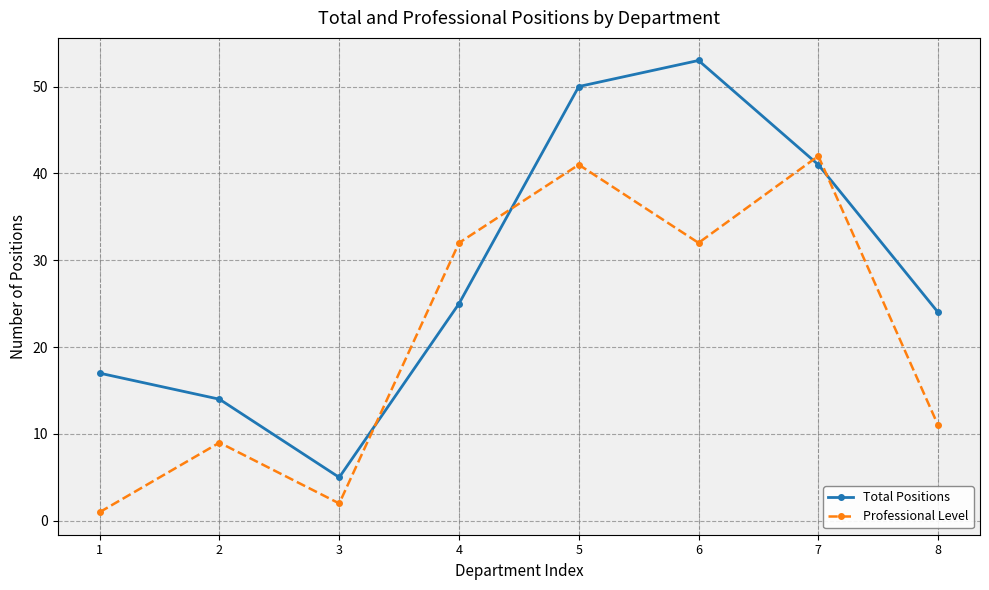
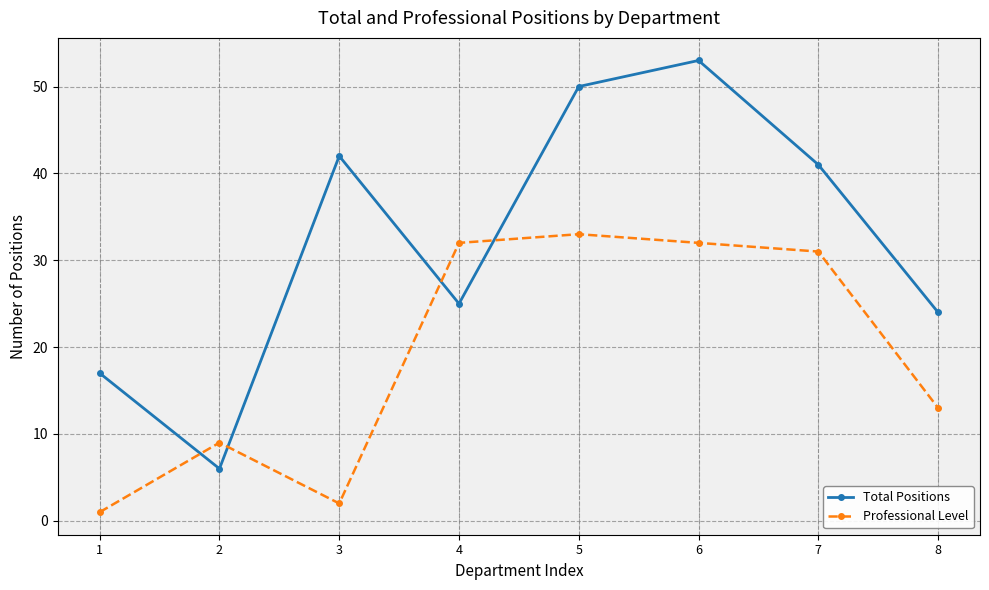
Total Positions, 2: 14 -> 6
Total Positions, 3: 5 -> 42
Professional Level, 5: 41 -> 33
Professional Level, 7: 42 -> 31
Professional Level, 8: 11 -> 13
